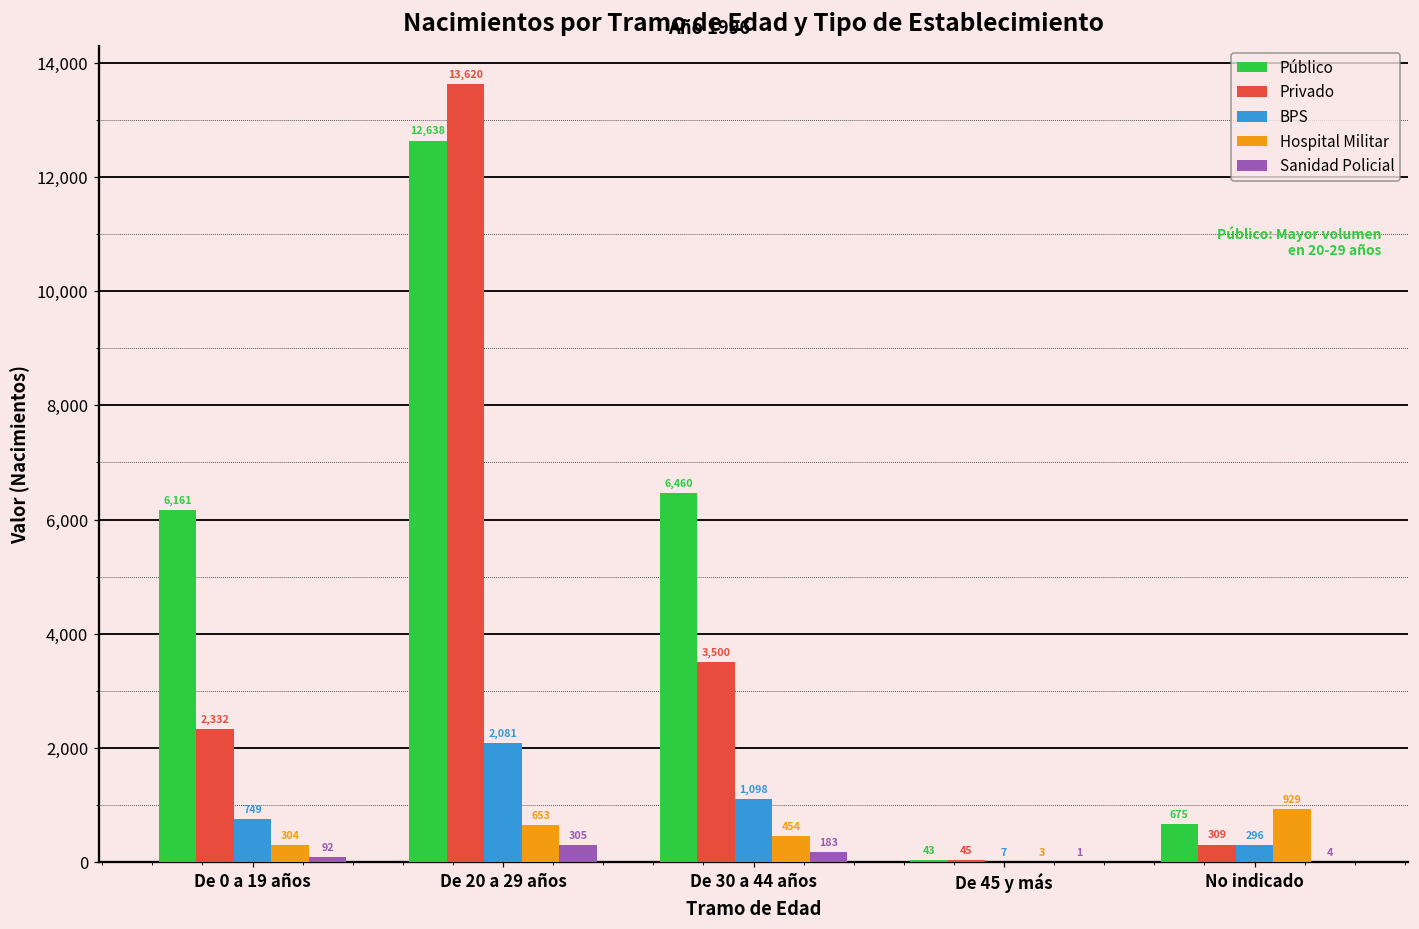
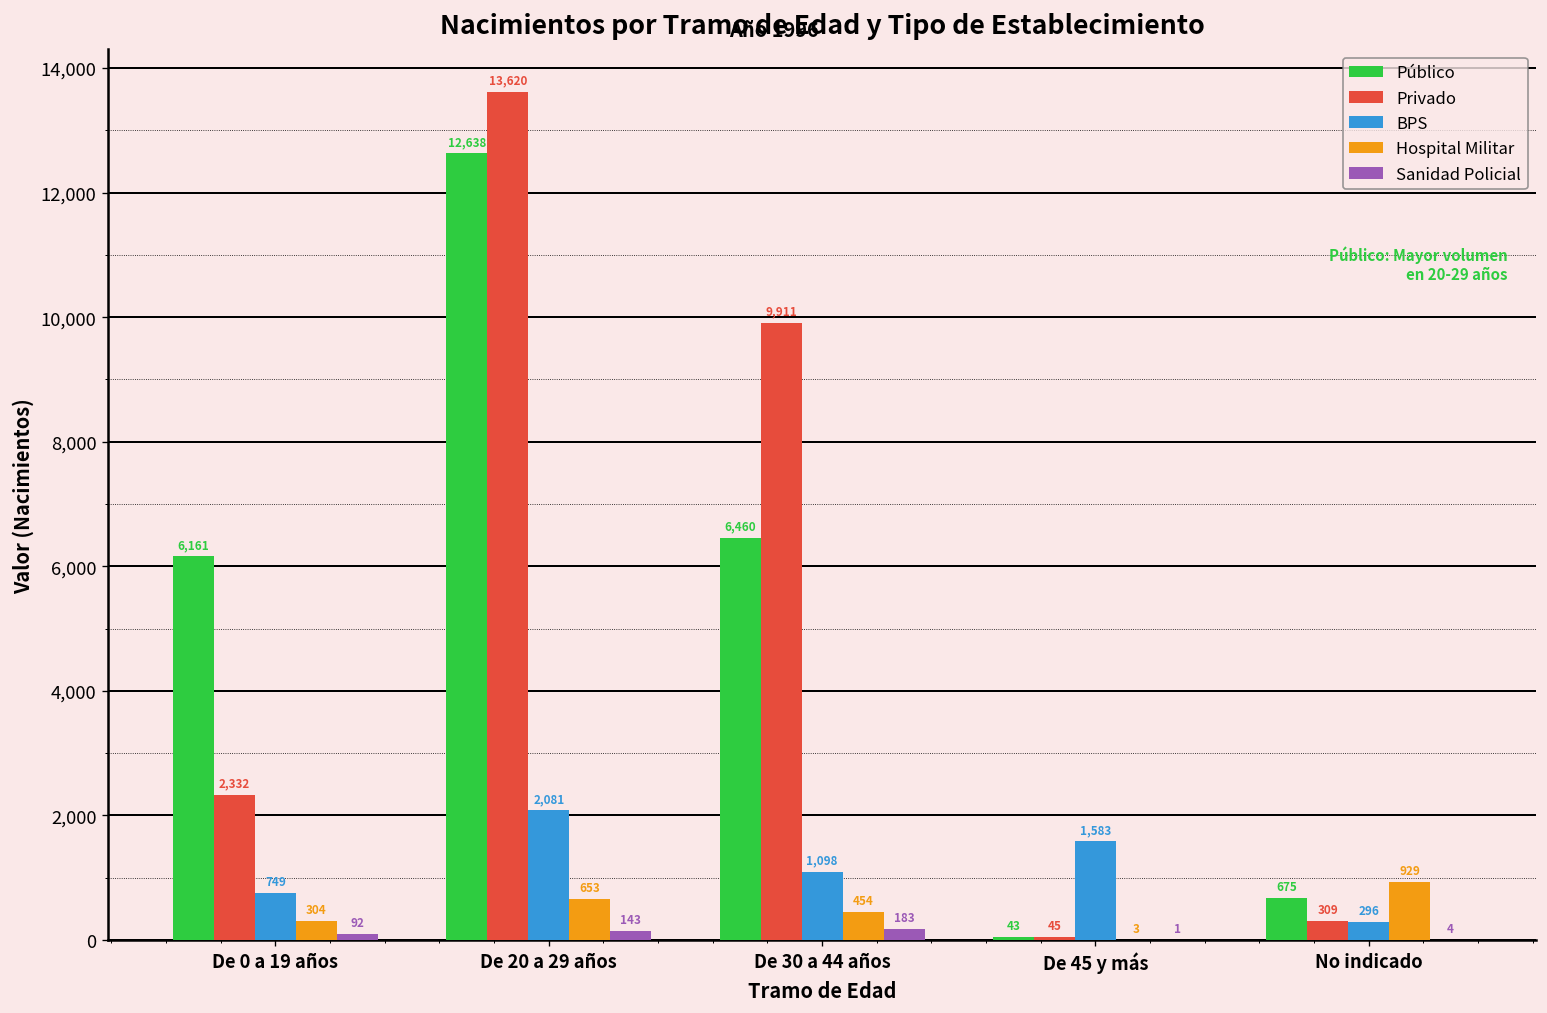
Sanidad Policial, De 20 a 29 años: 305 -> 143
Privado, De 30 a 44 años: 3,500 -> 9,911
BPS, De 45 y más: 7 -> 1,583
